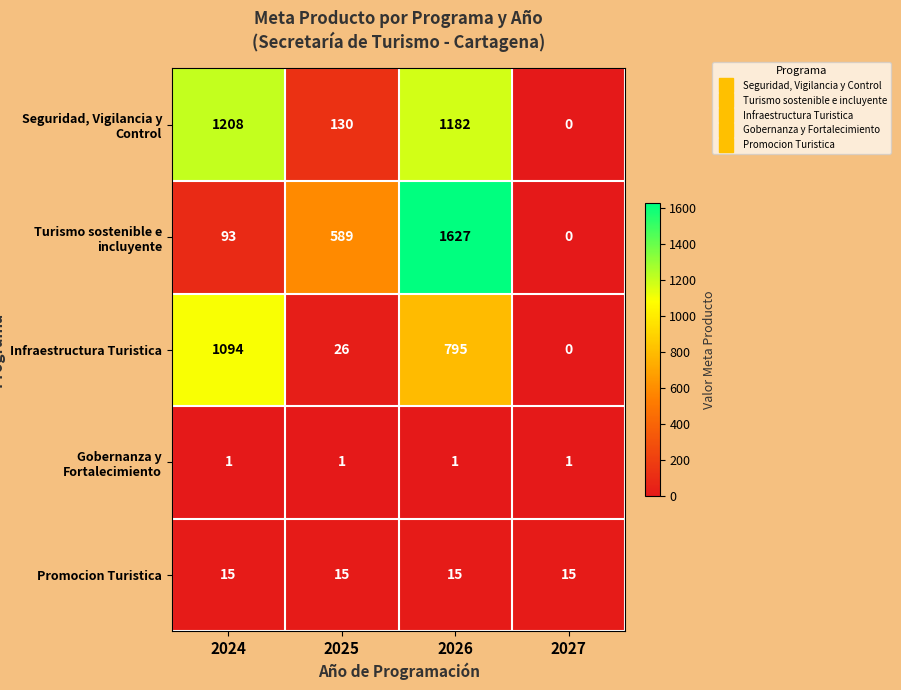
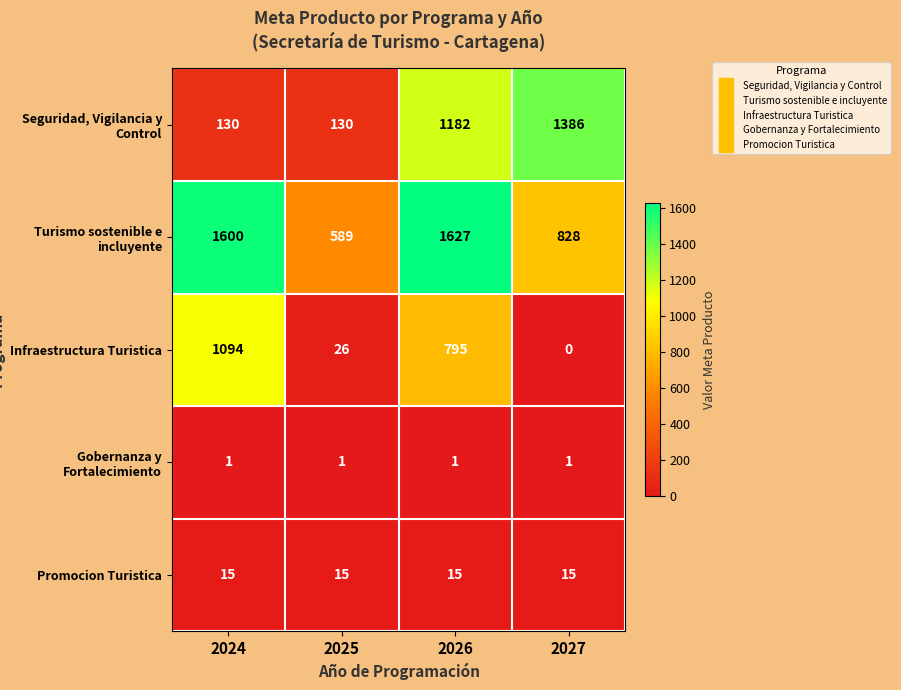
Seguridad, Vigilancia y Control, 2024: 1208 -> 130
Seguridad, Vigilancia y Control, 2027: 0 -> 1386
Turismo sostenible e incluyente, 2024: 93 -> 1600
Turismo sostenible e incluyente, 2027: 0 -> 828
